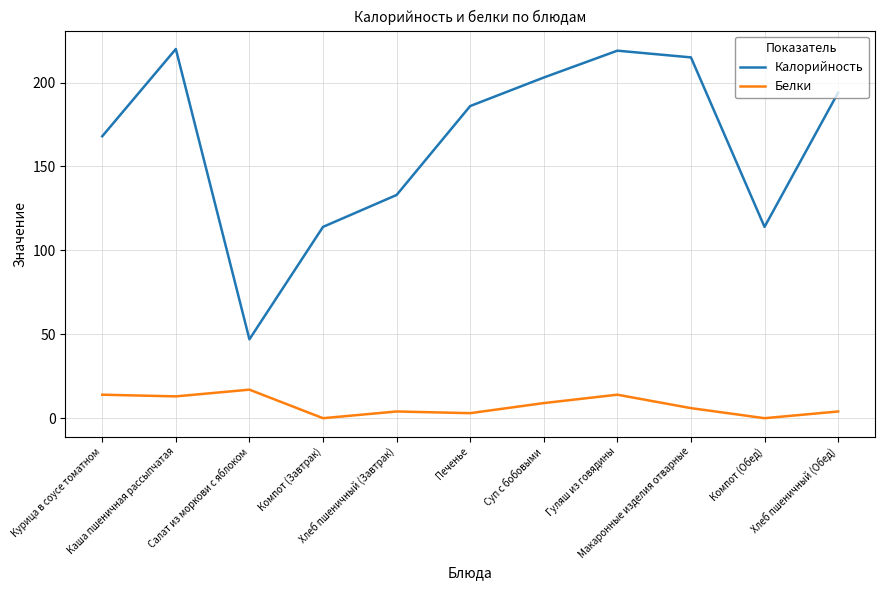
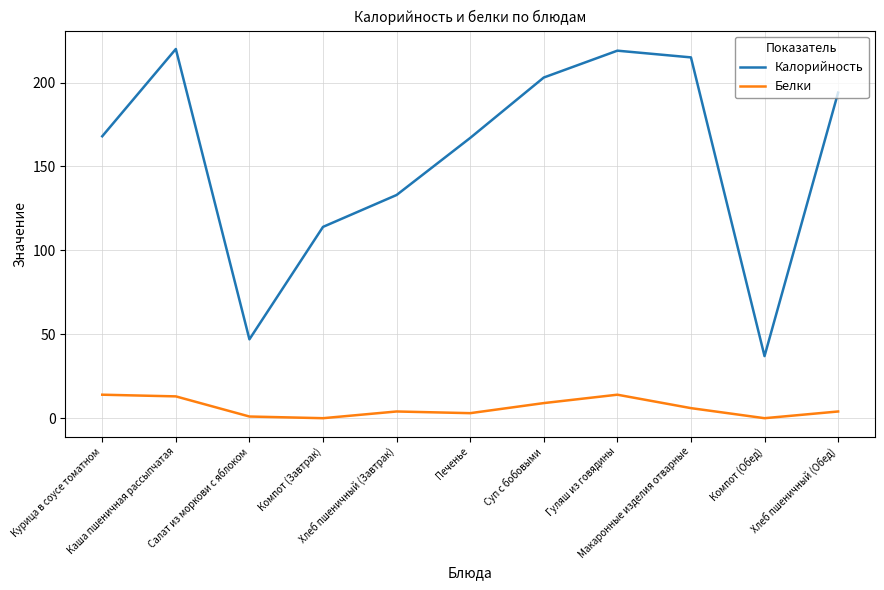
Белки, Салат из моркови с яблоком: 17 -> 1
Калорийность, Печенье: 186 -> 167
Калорийность, Компот (Обед): 114 -> 37
